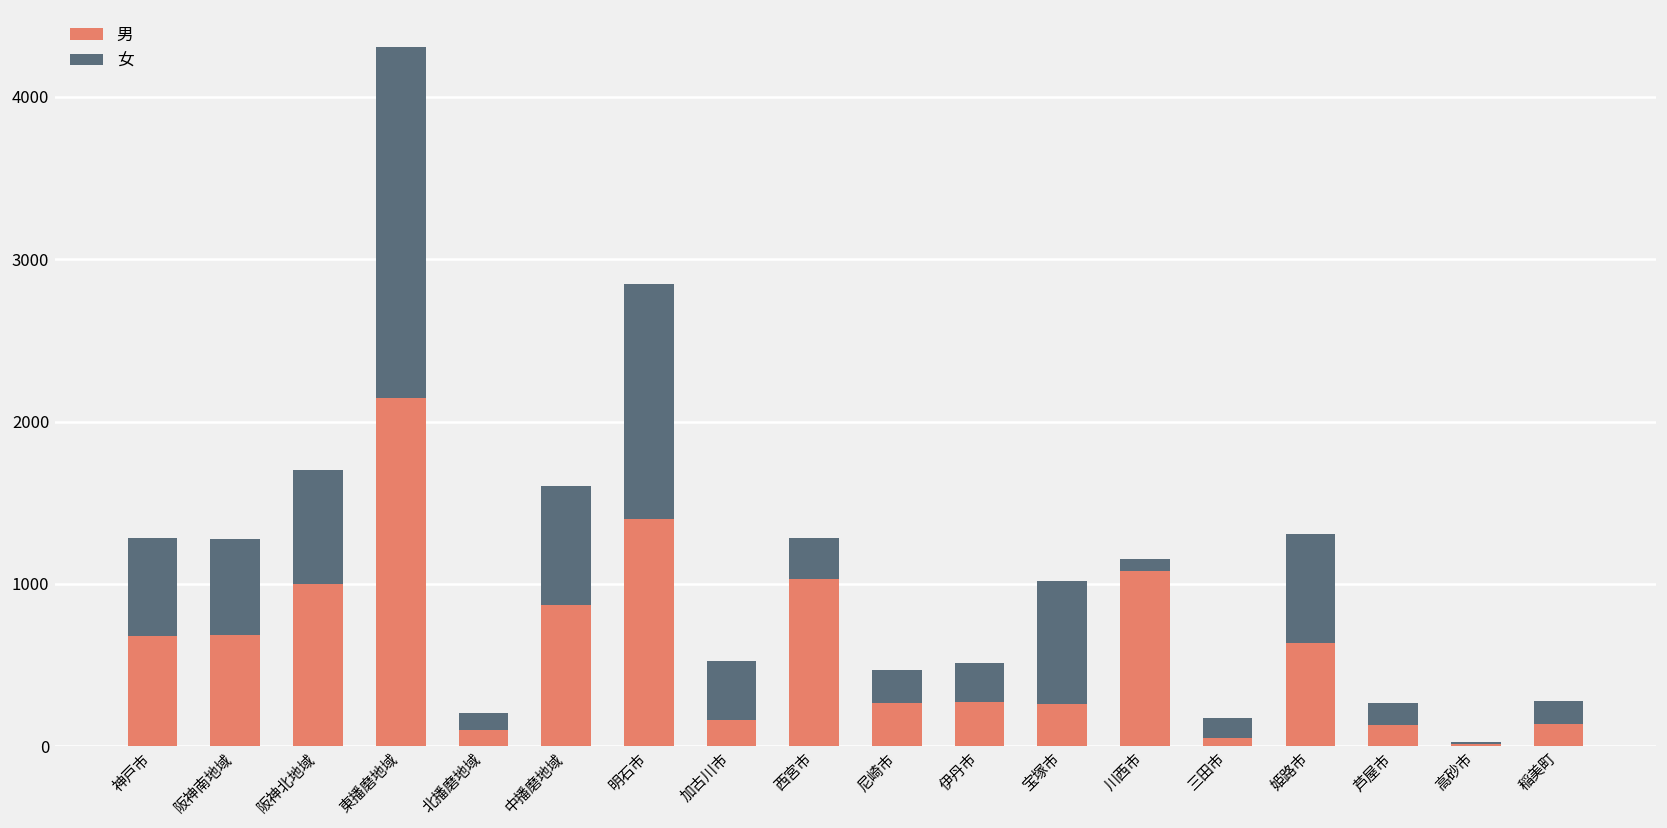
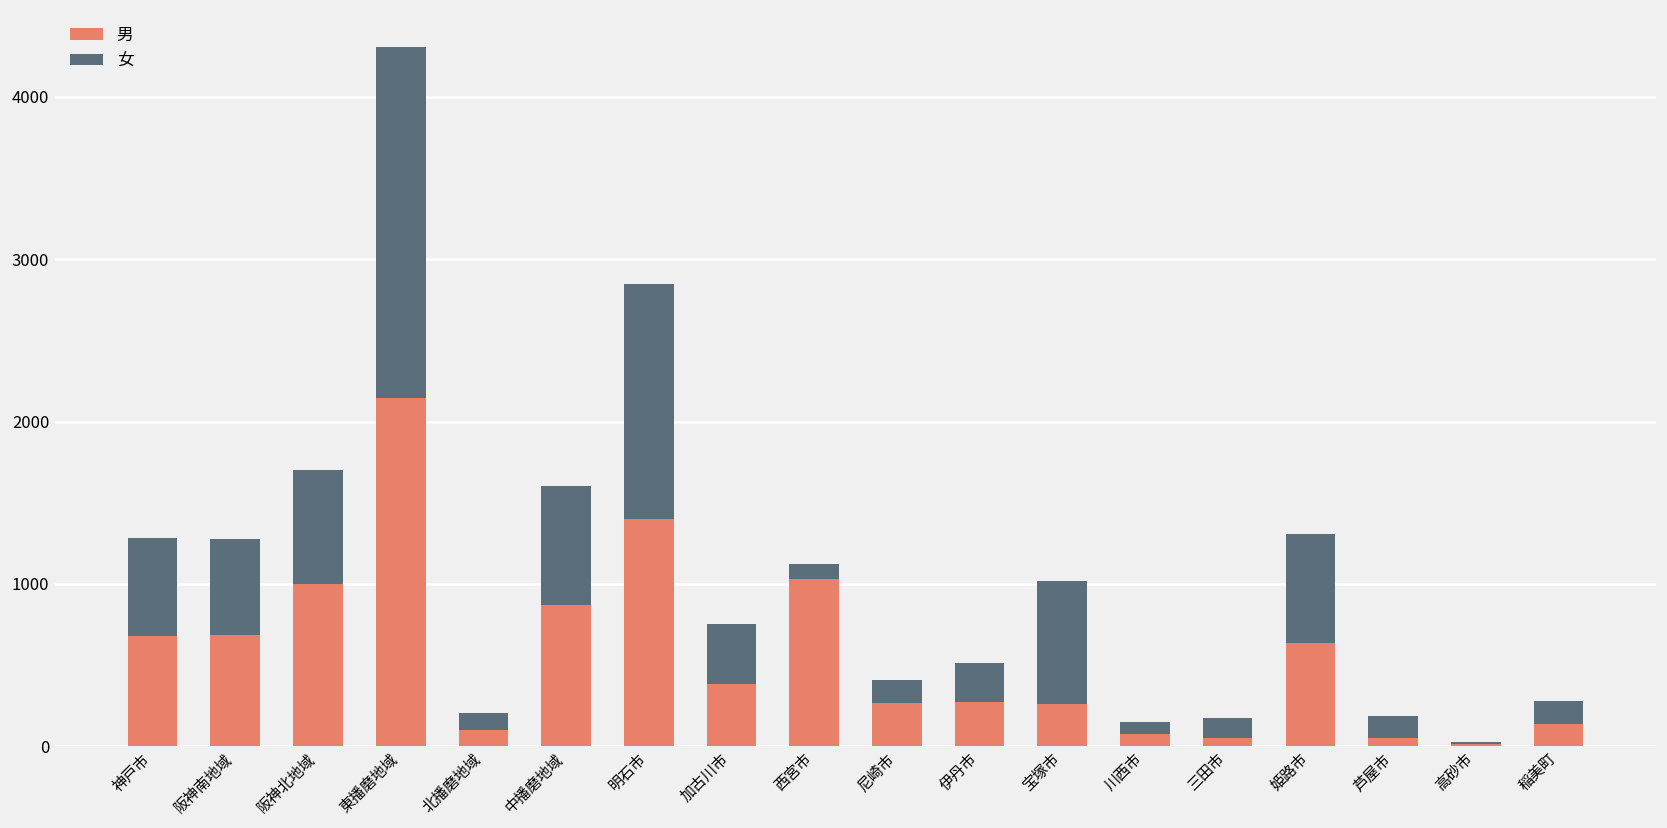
男, 加古川市: 160 -> 390
女, 西宮市: 250 -> 100
女, 尼崎市: 200 -> 140
男, 川西市: 1080 -> 80
男, 芦屋市: 130 -> 50
